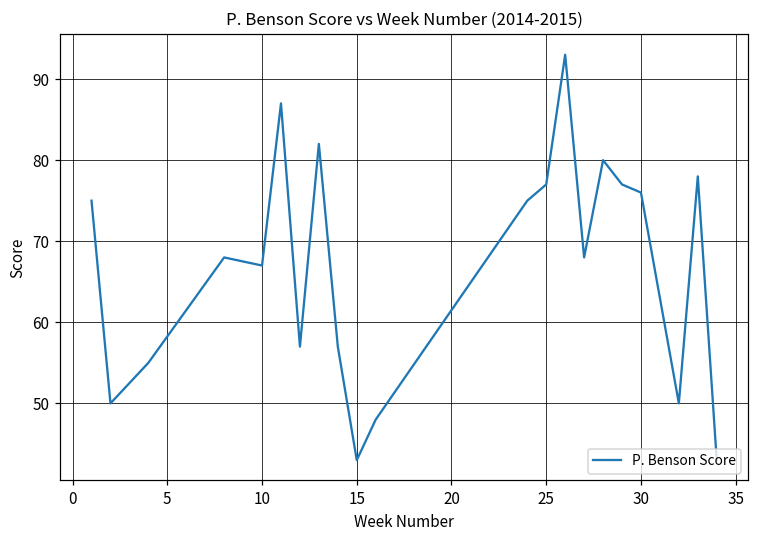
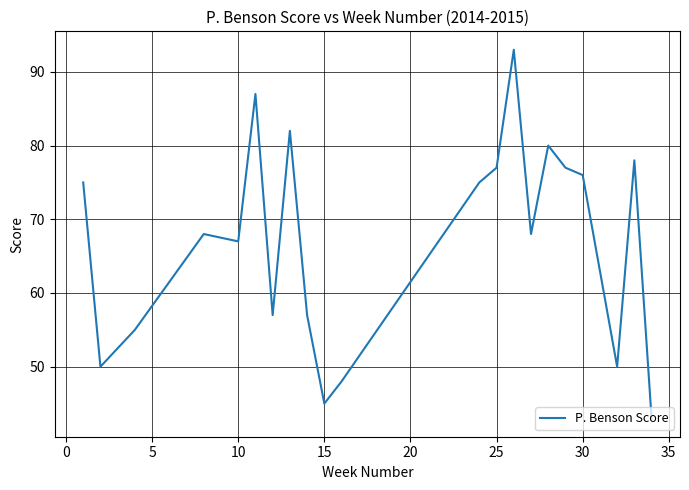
15: 43 -> 45
